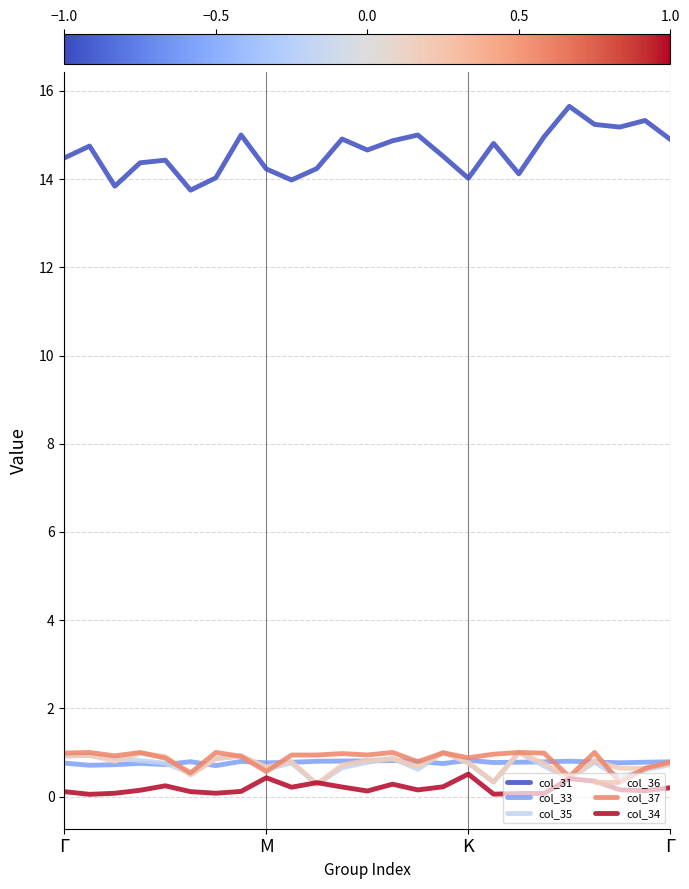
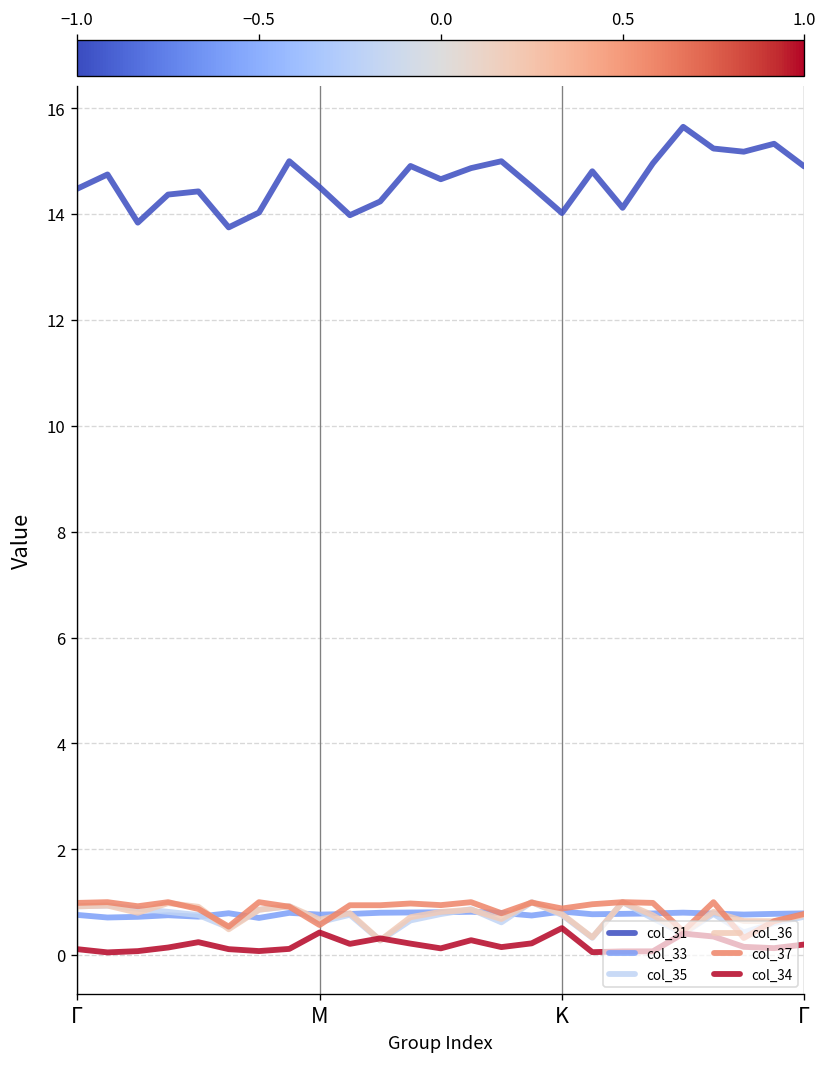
col_31, M: 14.2 -> 14.5
